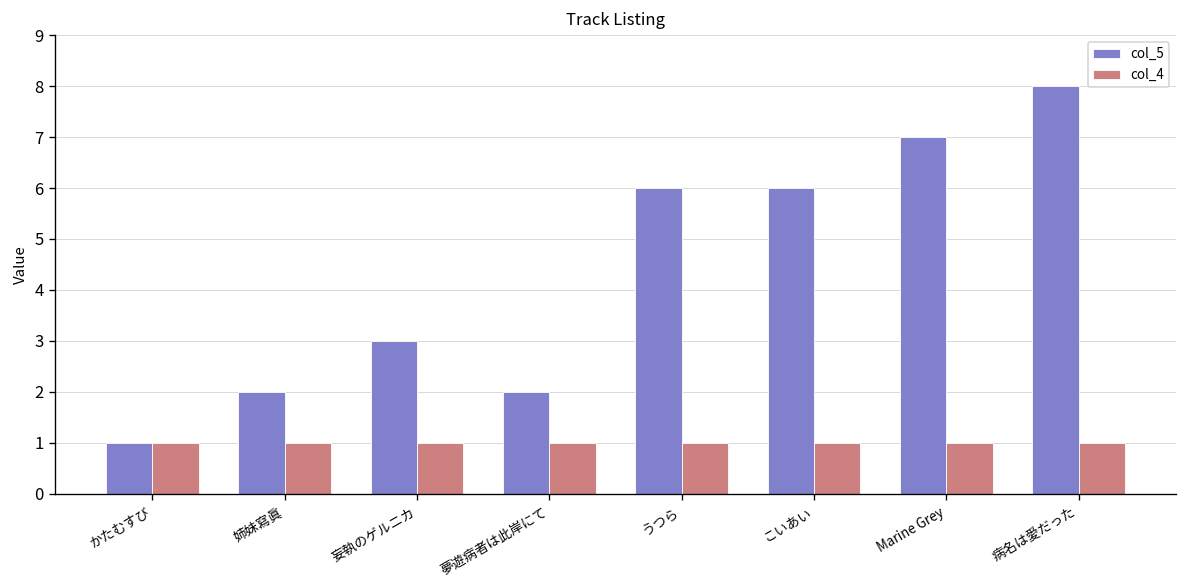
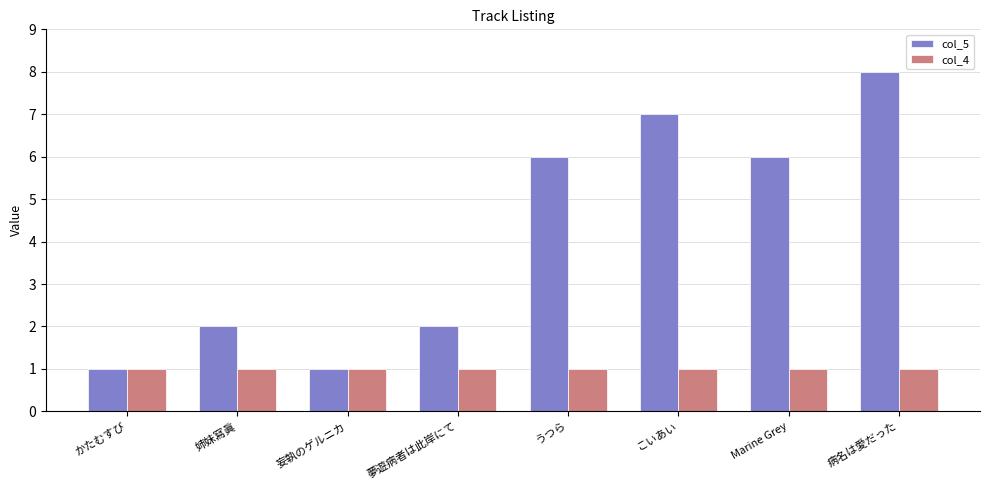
col_5, 妄執のゲルニカ: 3 -> 1
col_5, こいあい: 6 -> 7
col_5, Marine Grey: 7 -> 6
